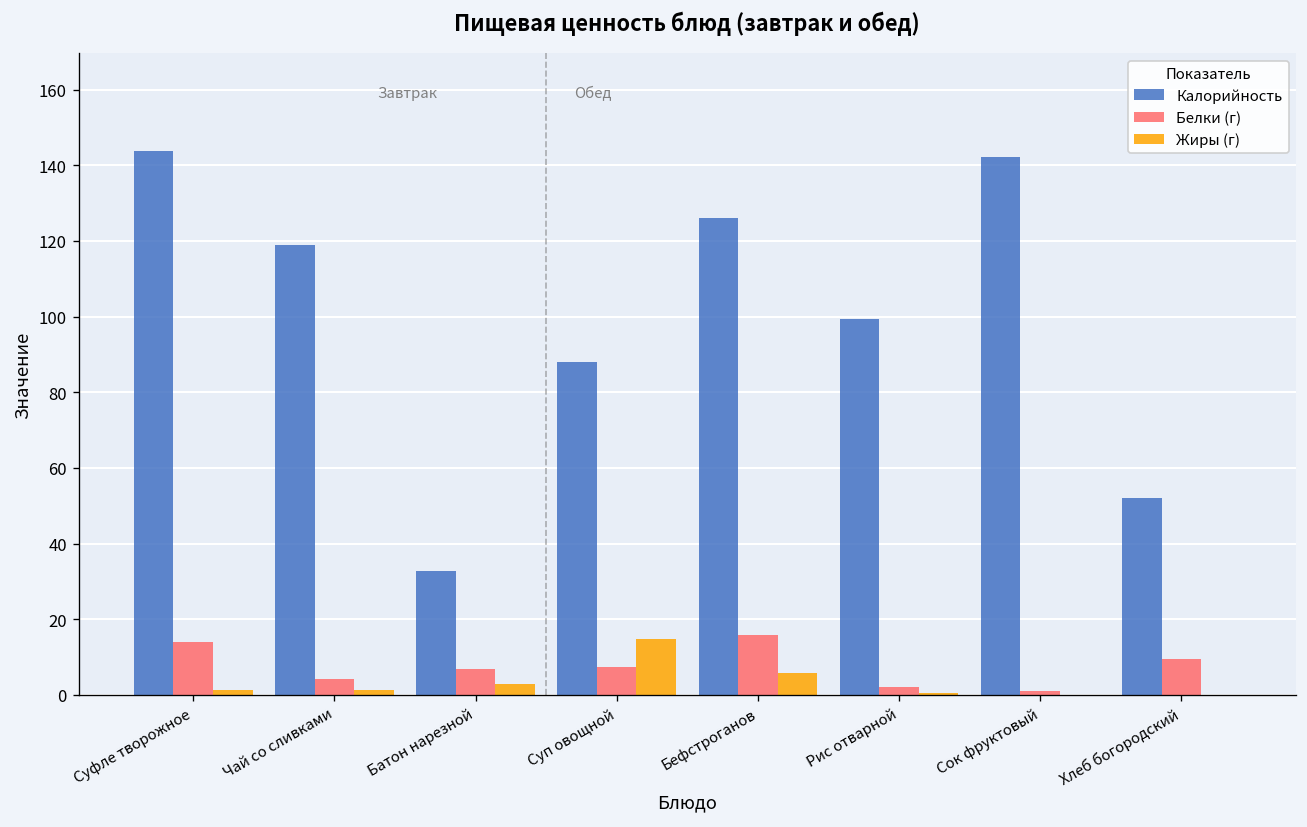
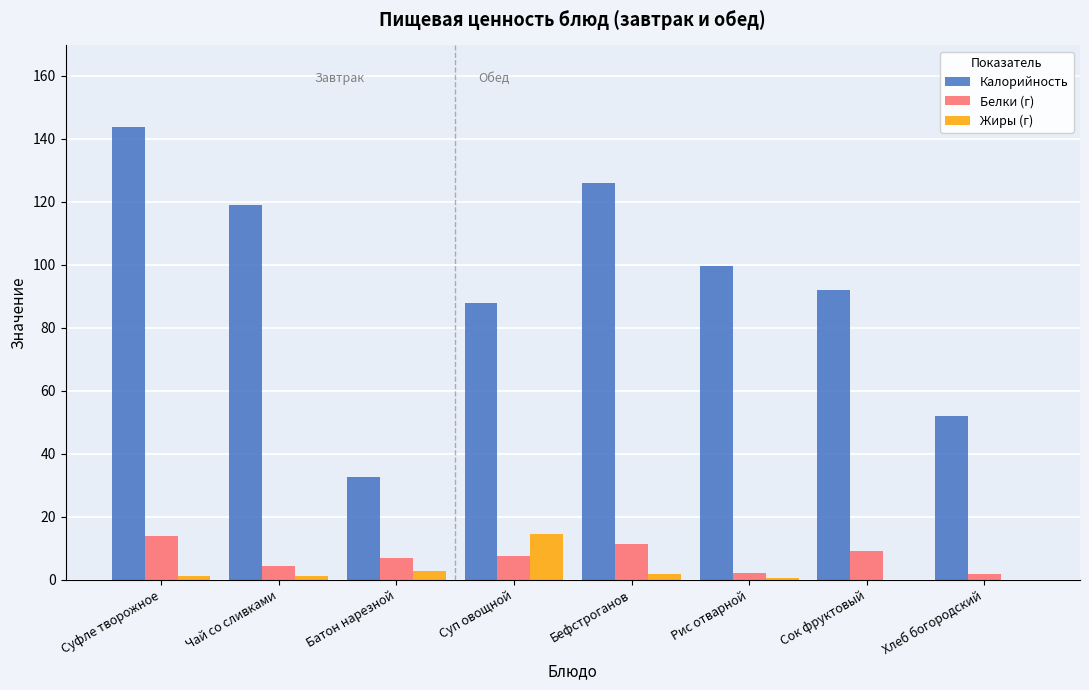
Белки (г), Бефстроганов: 16 -> 12
Жиры (г), Бефстроганов: 6 -> 2
Калорийность, Сок фруктовый: 142 -> 92
Белки (г), Сок фруктовый: 1 -> 9
Белки (г), Хлеб богородский: 10 -> 2
